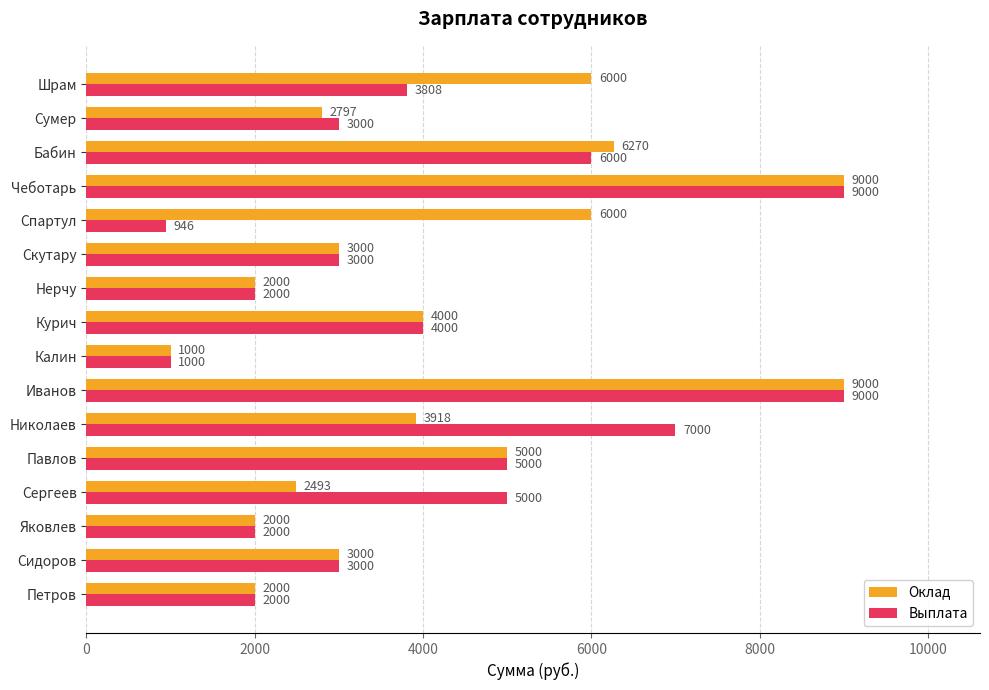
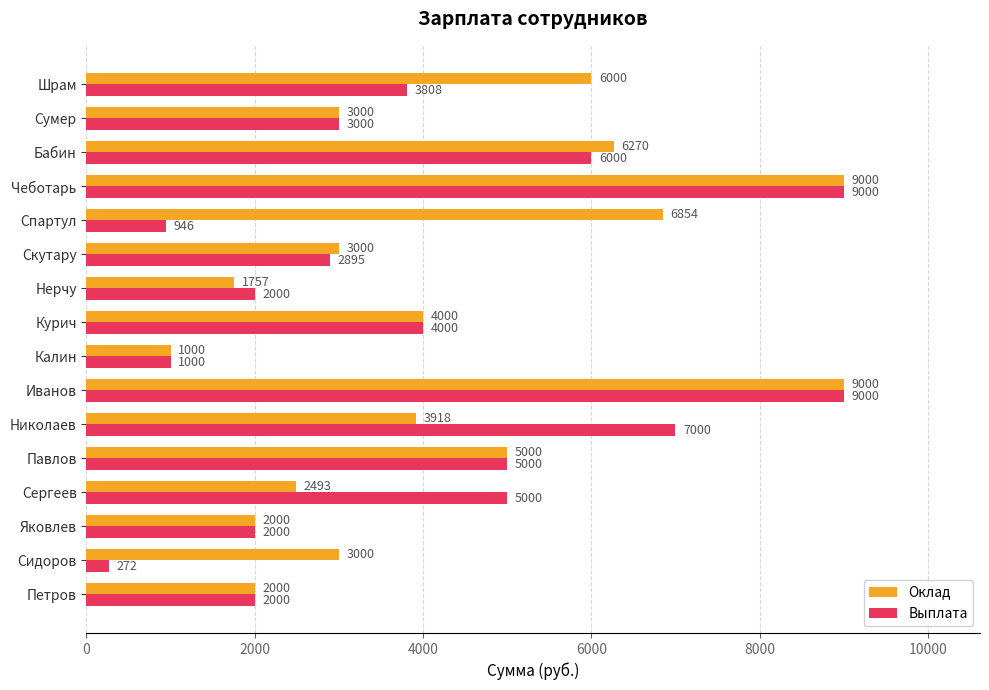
Оклад, Сумер: 2797 -> 3000
Оклад, Спартул: 6000 -> 6854
Выплата, Скутару: 3000 -> 2895
Оклад, Нерчу: 2000 -> 1757
Выплата, Сидоров: 3000 -> 272
